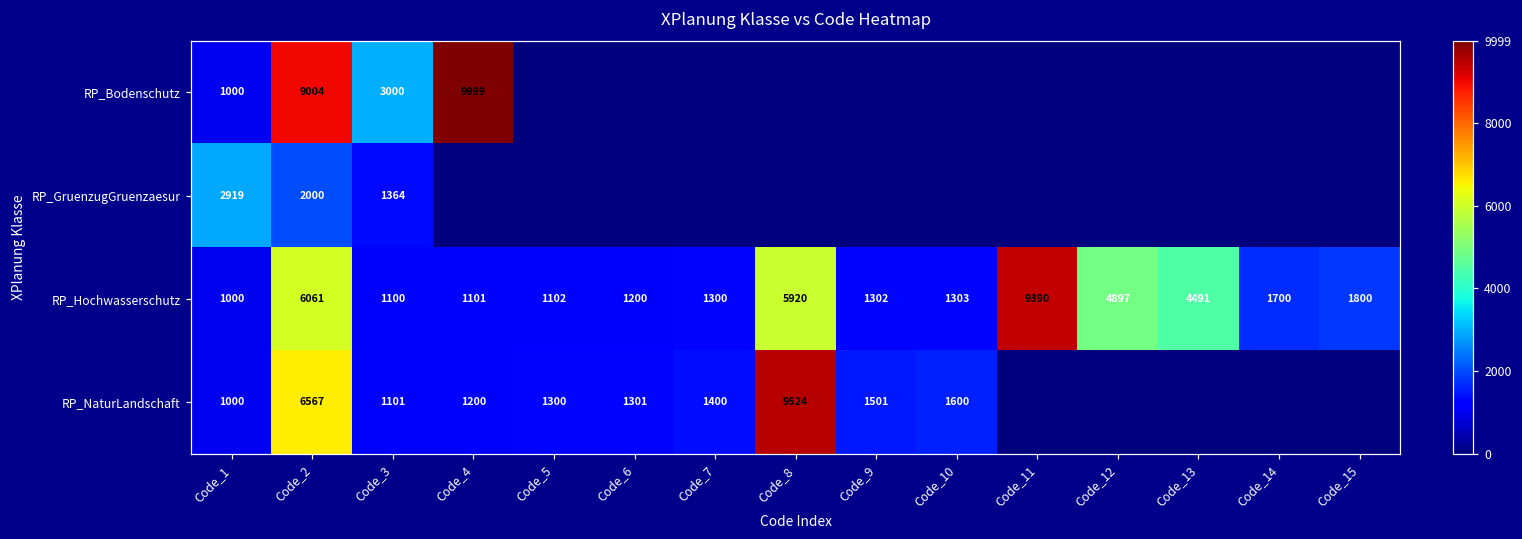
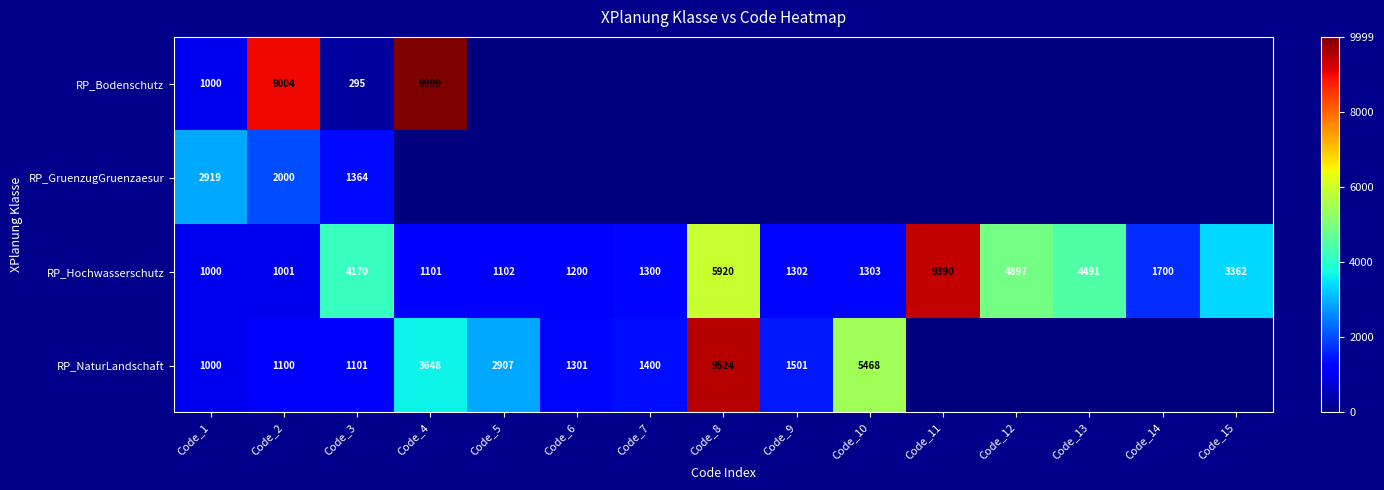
RP_Bodenschutz, Code_3: 3000 -> 295
RP_Hochwasserschutz, Code_2: 6061 -> 1001
RP_Hochwasserschutz, Code_3: 1100 -> 4170
RP_Hochwasserschutz, Code_15: 1800 -> 3362
RP_NaturLandschaft, Code_2: 6567 -> 1100
RP_NaturLandschaft, Code_4: 1200 -> 3648
RP_NaturLandschaft, Code_5: 1300 -> 2907
RP_NaturLandschaft, Code_10: 1600 -> 5468
